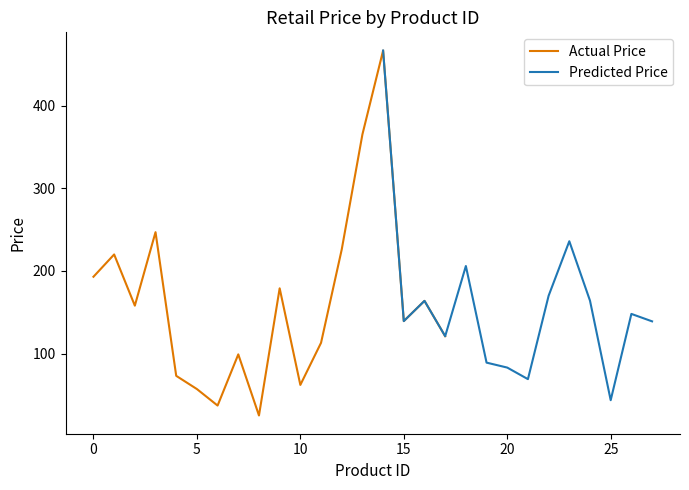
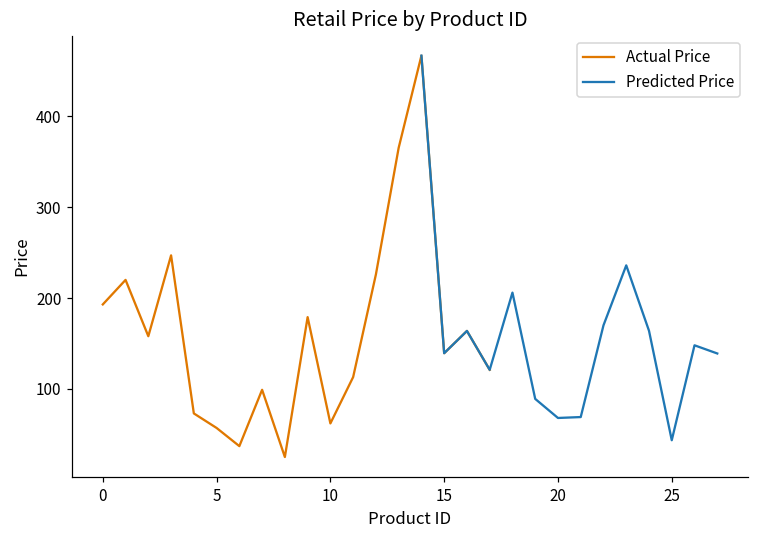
Predicted Price, 20: 80 -> 70
